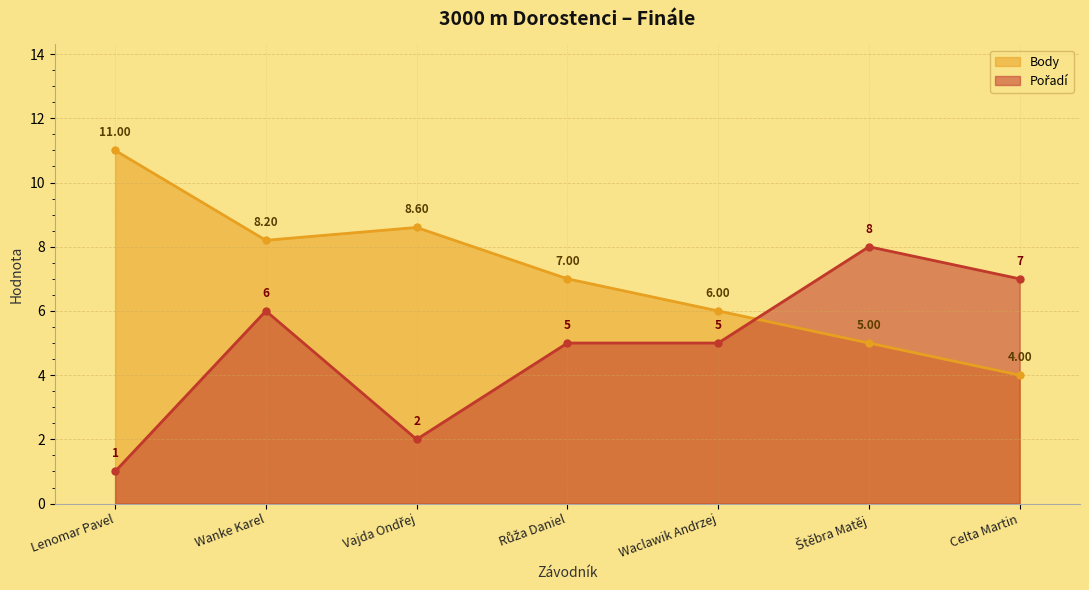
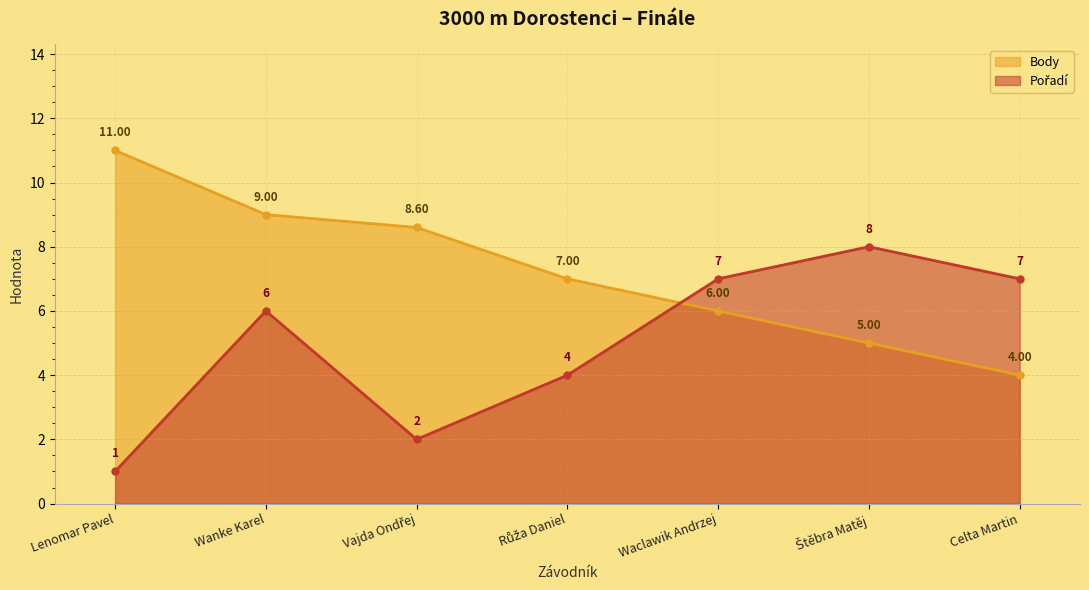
Body, Wanke Karel: 8.20 -> 9.00
Pořadí, Růža Daniel: 5 -> 4
Pořadí, Waclawik Andrzej: 5 -> 7
